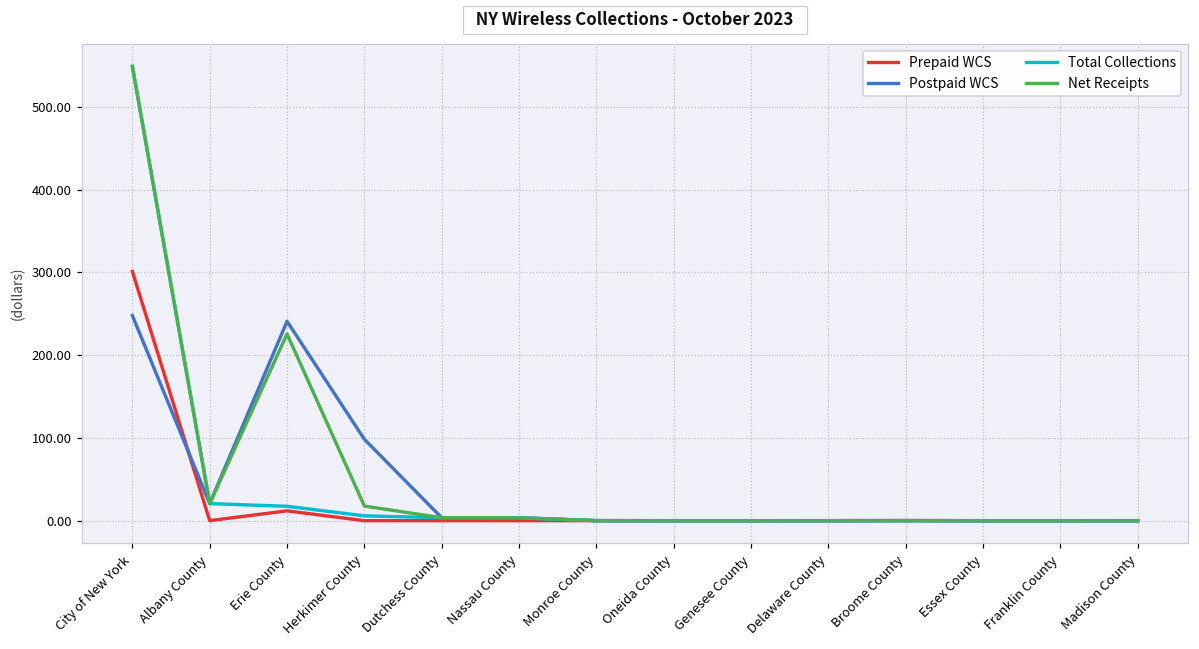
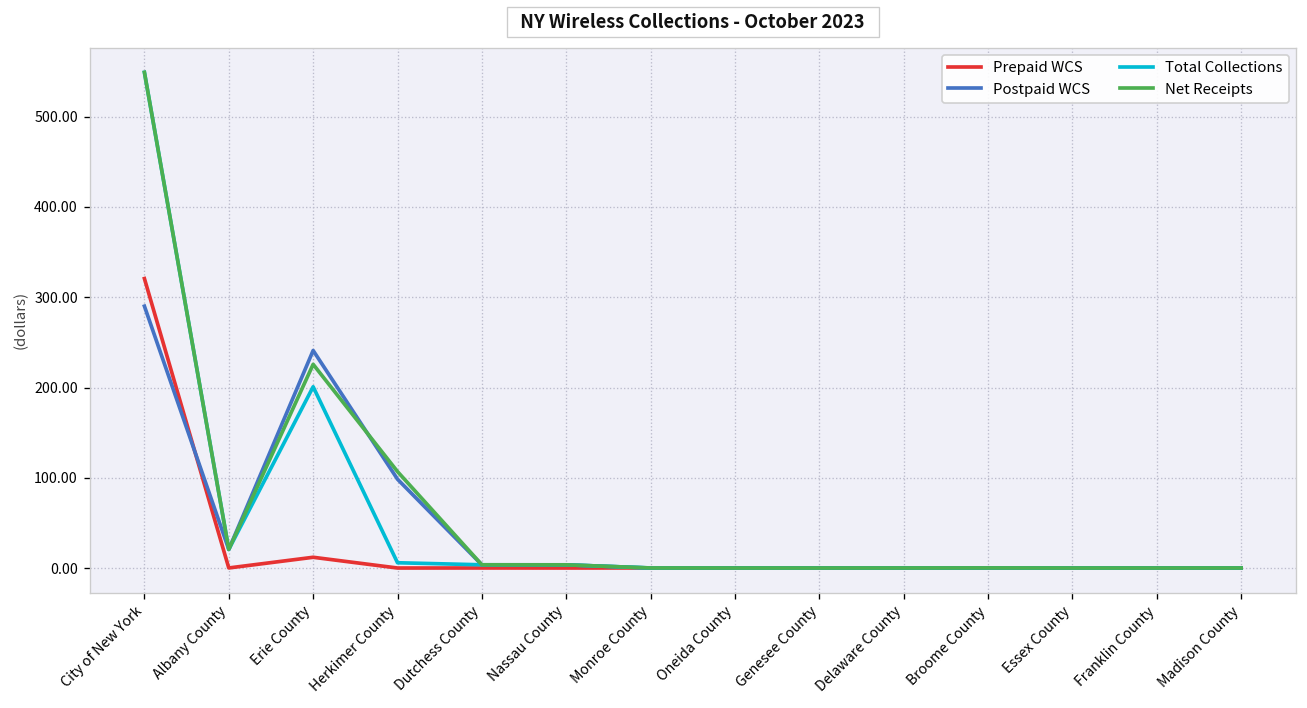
Prepaid WCS, City of New York: 300 -> 320
Postpaid WCS, City of New York: 250 -> 290
Total Collections, Erie County: 20 -> 200
Net Receipts, Herkimer County: 20 -> 110
